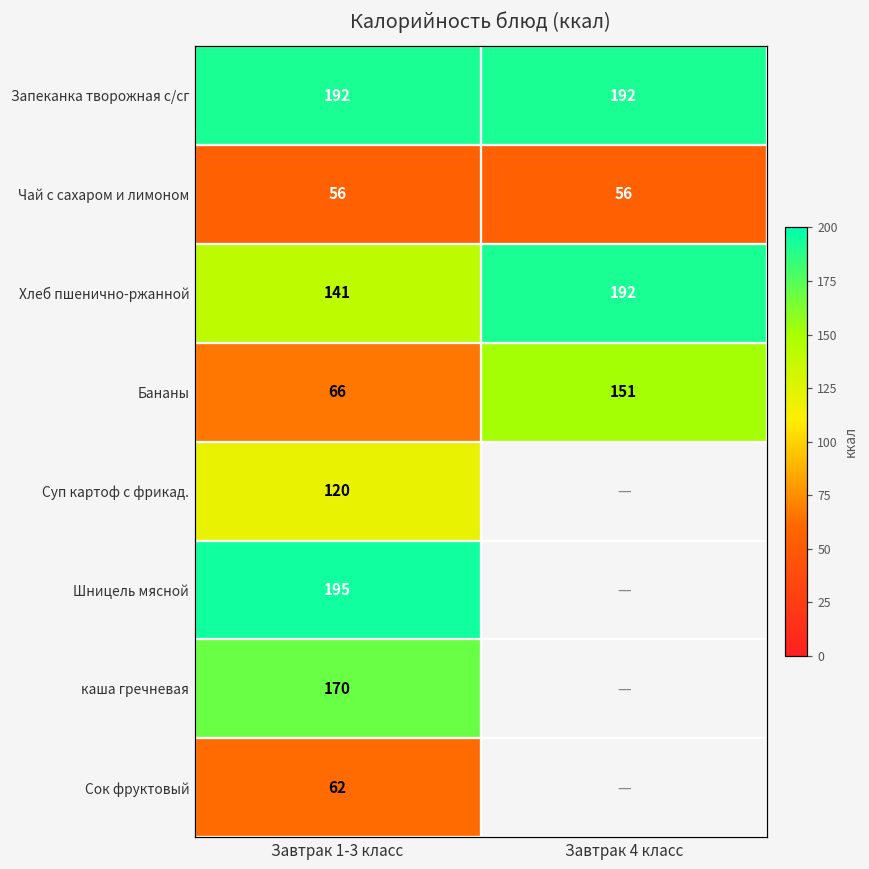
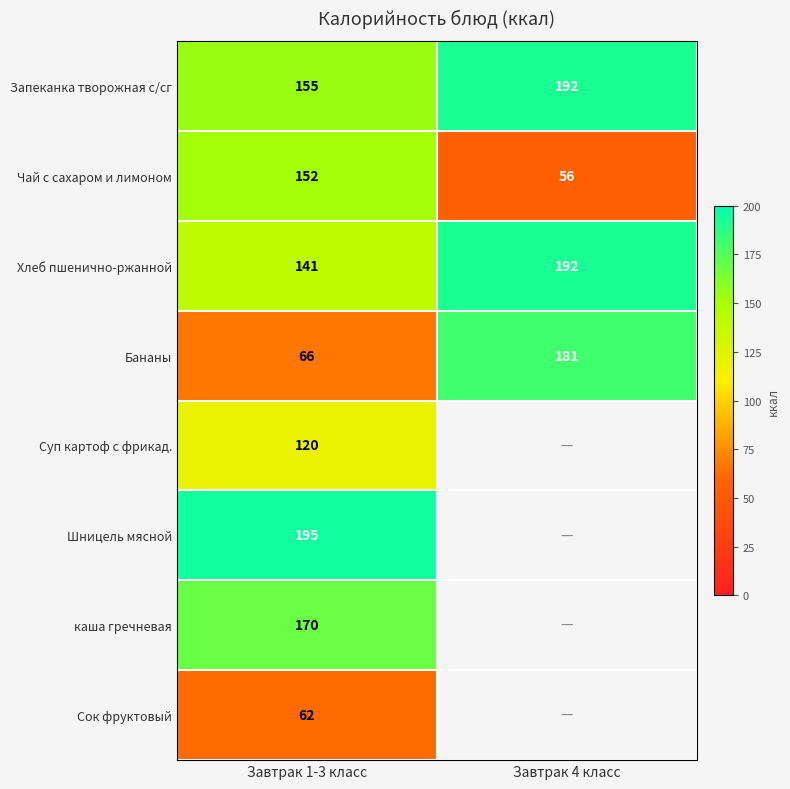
Запеканка творожная с/сг, Завтрак 1-3 класс: 192 -> 155
Чай с сахаром и лимоном, Завтрак 1-3 класс: 56 -> 152
Бананы, Завтрак 4 класс: 151 -> 181
